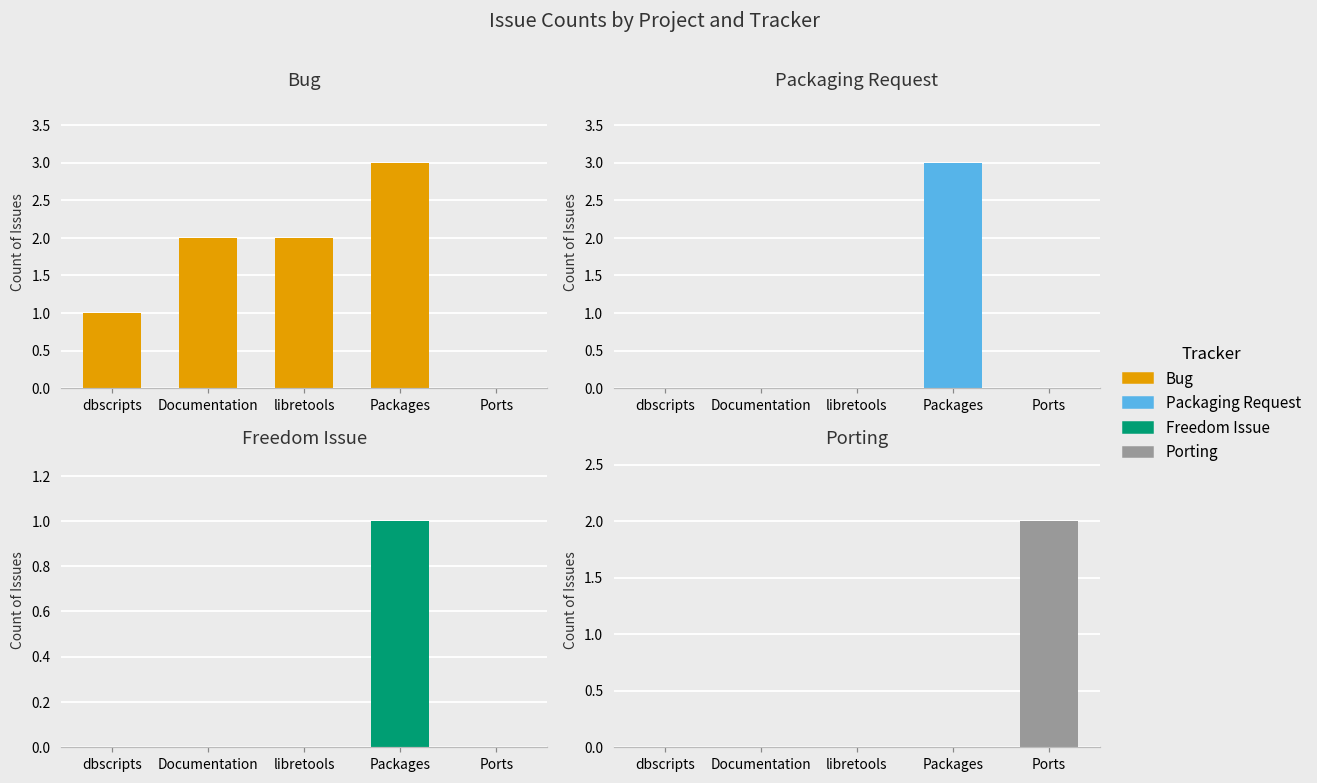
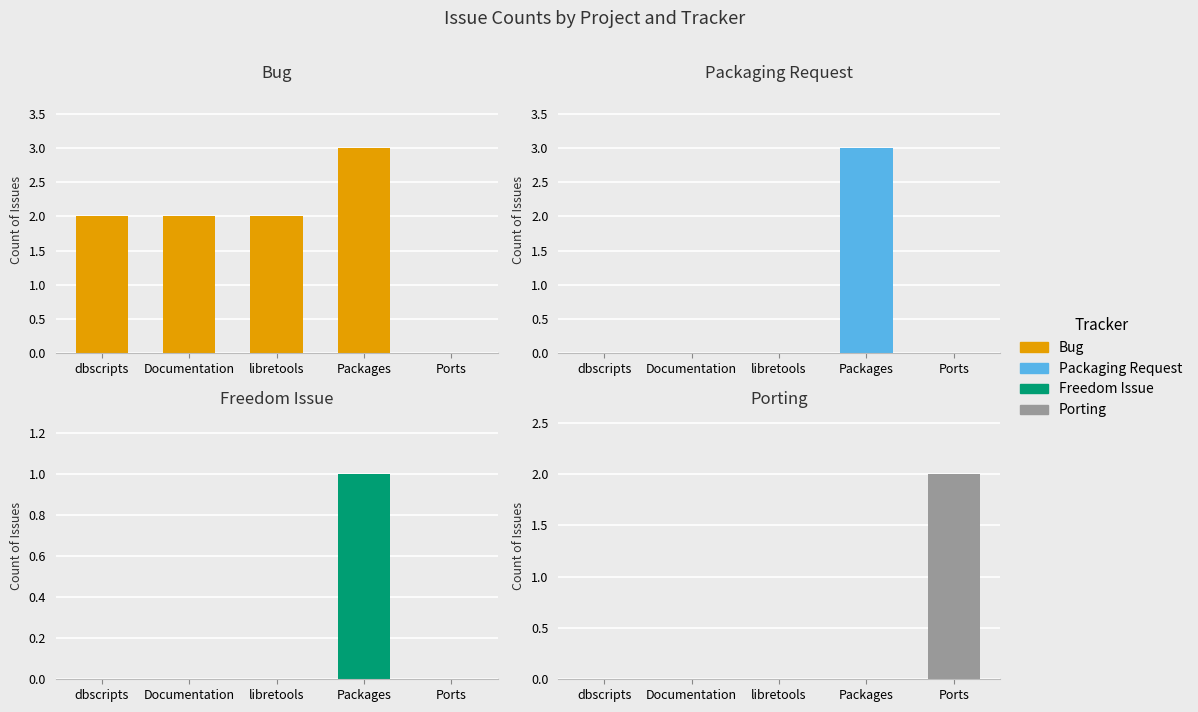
Bug, dbscripts: 1 -> 2
